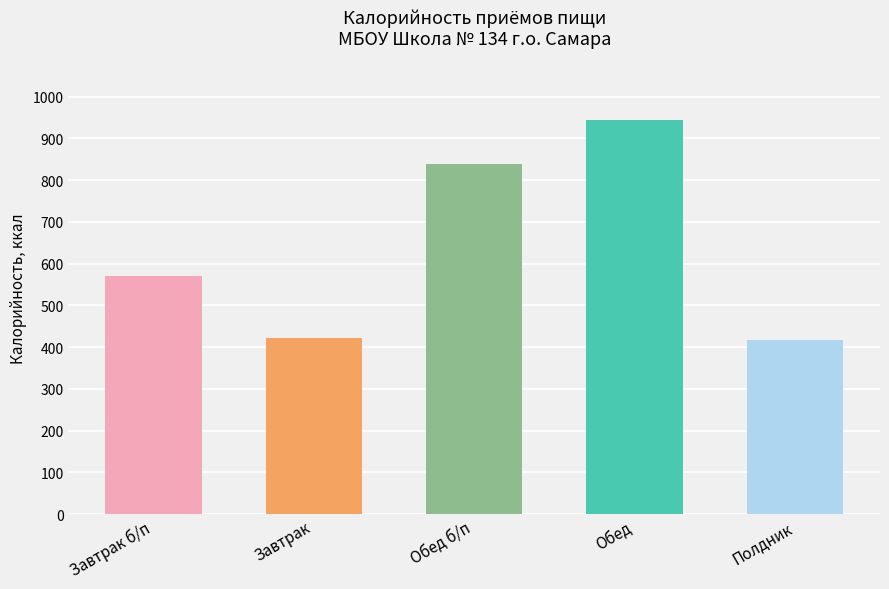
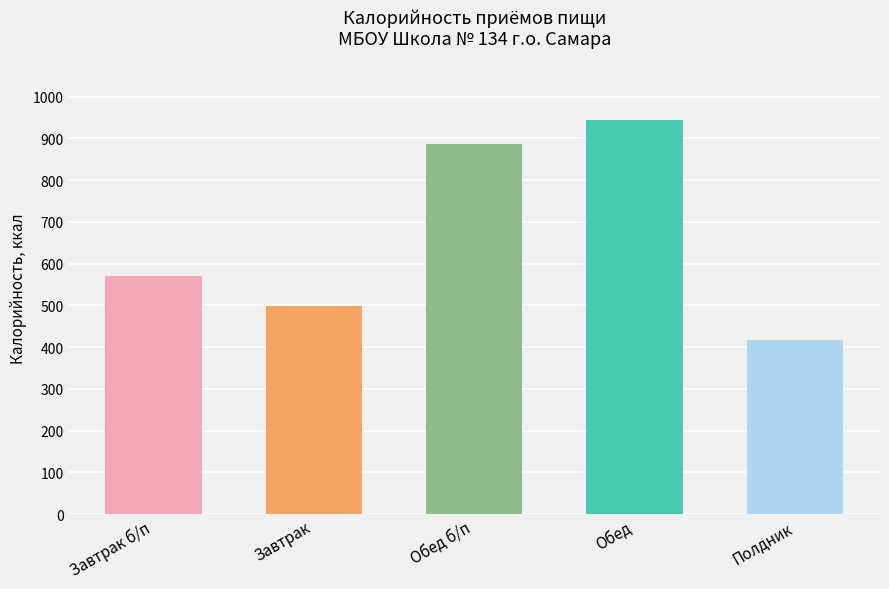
Завтрак: 420 -> 500
Обед б/п: 840 -> 890
